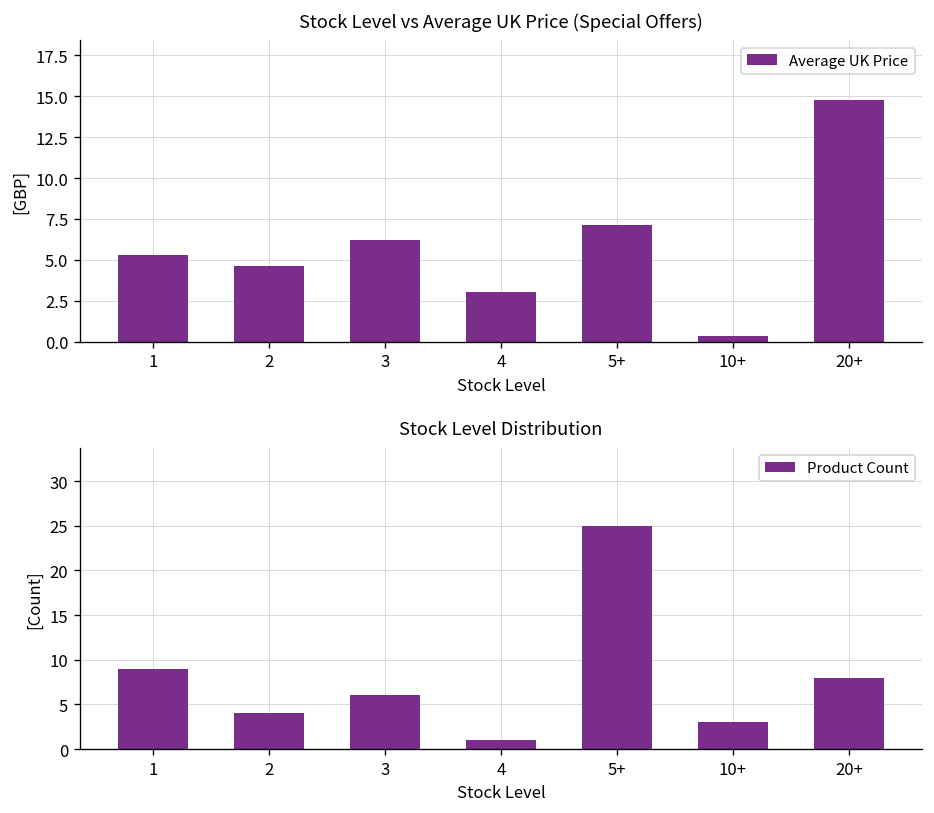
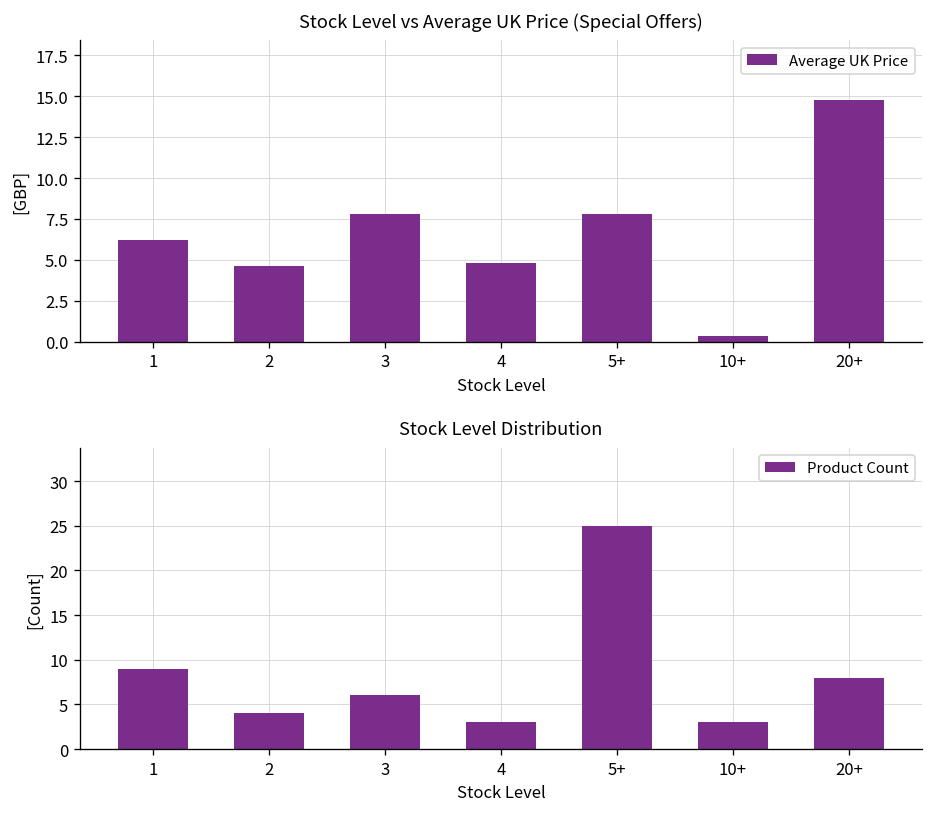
Stock Level vs Average UK Price (Special Offers), 1: 5.3 -> 6.2
Stock Level vs Average UK Price (Special Offers), 3: 6.2 -> 7.8
Stock Level vs Average UK Price (Special Offers), 4: 3.0 -> 4.8
Stock Level vs Average UK Price (Special Offers), 5+: 7.1 -> 7.8
Stock Level Distribution, 4: 1 -> 3
